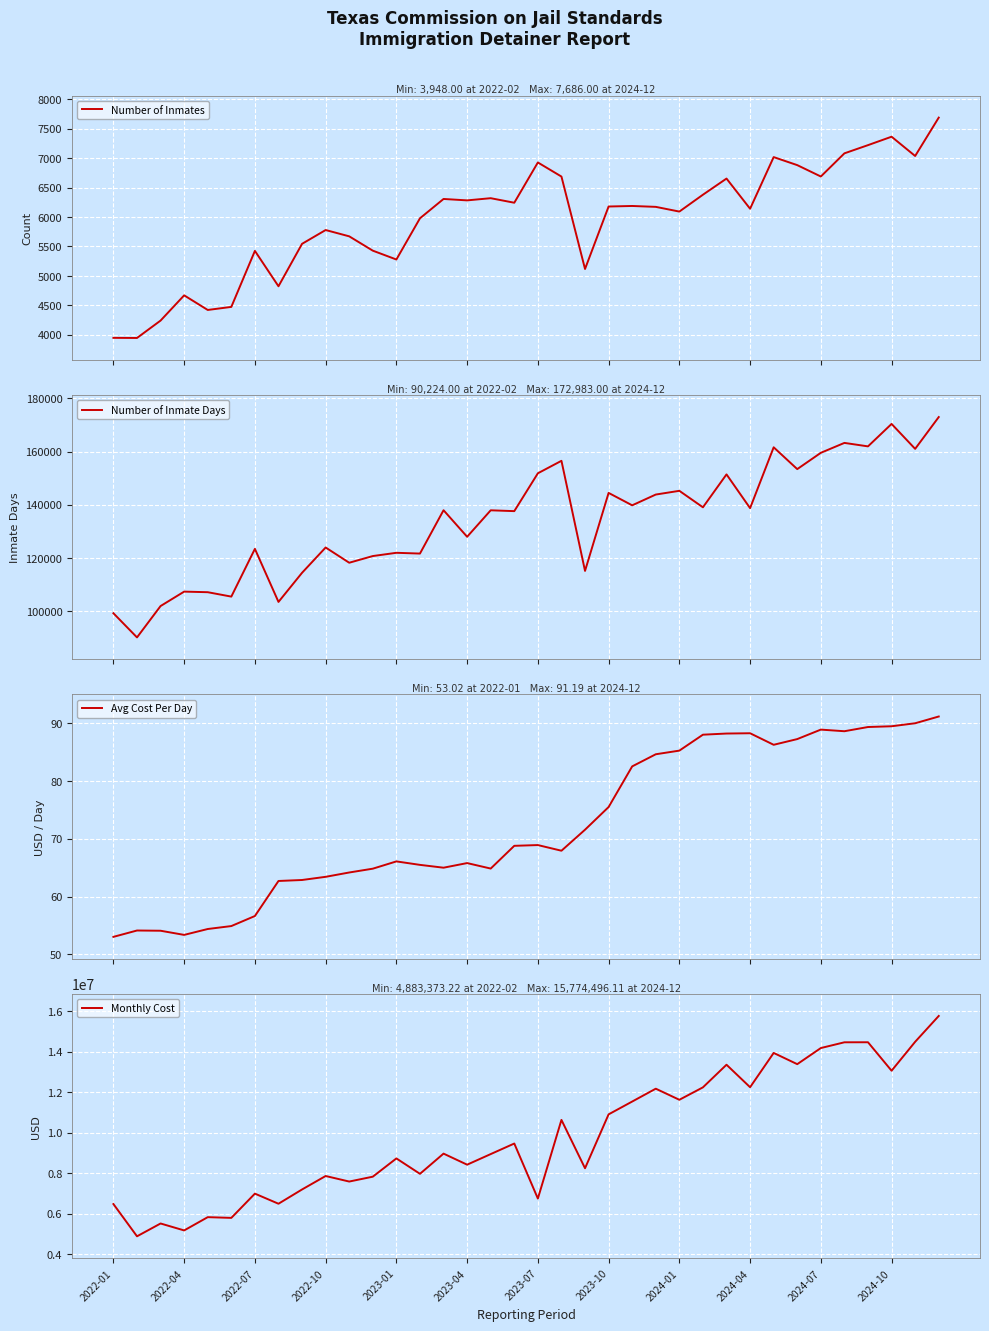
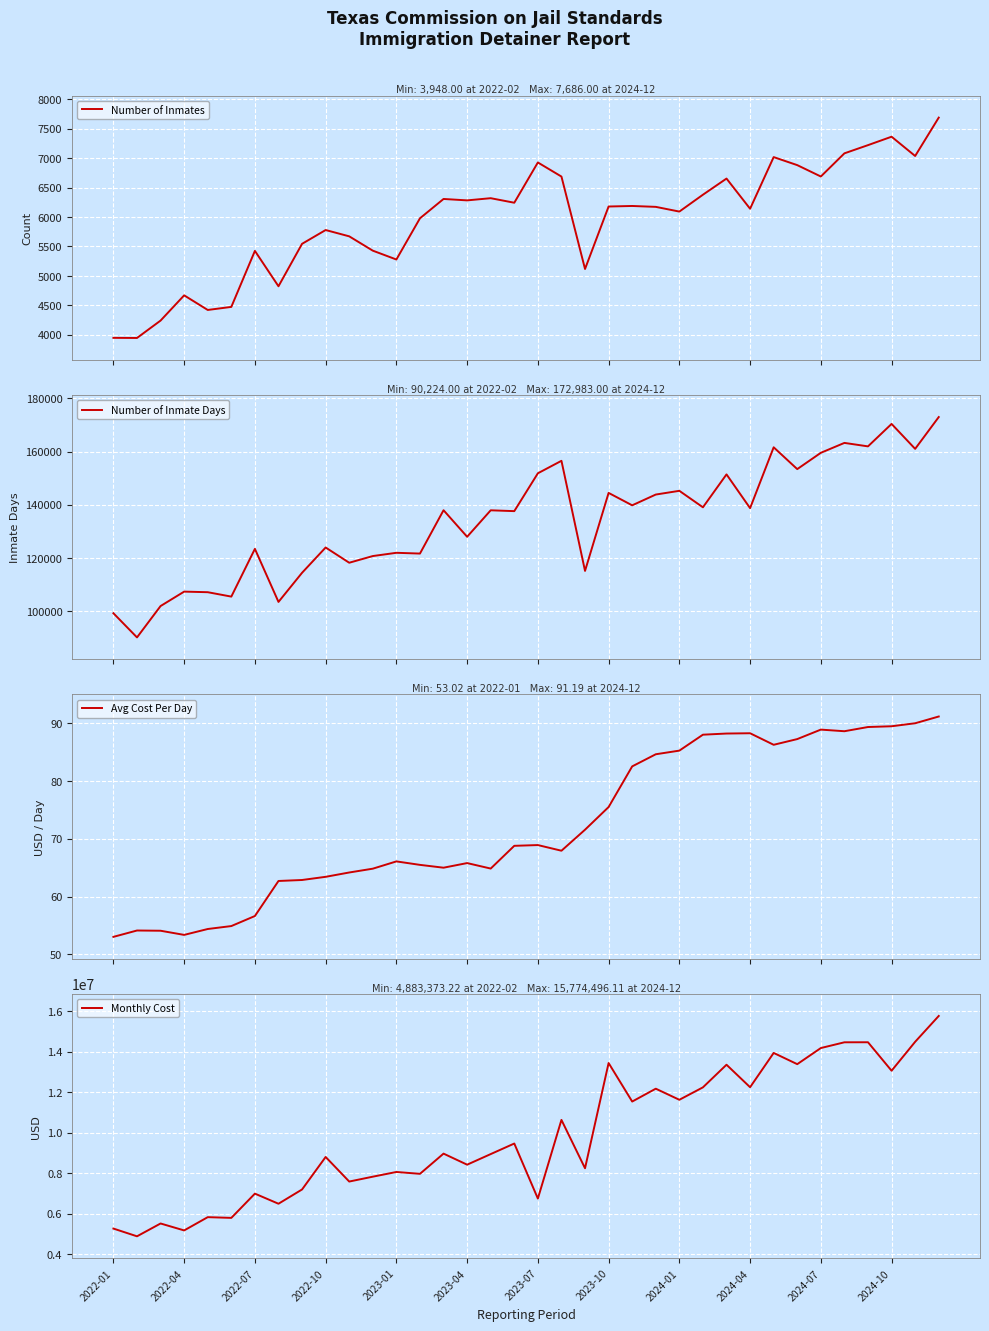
Min: 4,883,373.22 at 2022-02 Max: 15,774,496.11 at 2024-12, 2022-01: 6500000 -> 5300000
Min: 4,883,373.22 at 2022-02 Max: 15,774,496.11 at 2024-12, 2022-10: 7900000 -> 8800000
Min: 4,883,373.22 at 2022-02 Max: 15,774,496.11 at 2024-12, 2023-01: 8700000 -> 8100000
Min: 4,883,373.22 at 2022-02 Max: 15,774,496.11 at 2024-12, 2023-10: 10900000 -> 13400000
